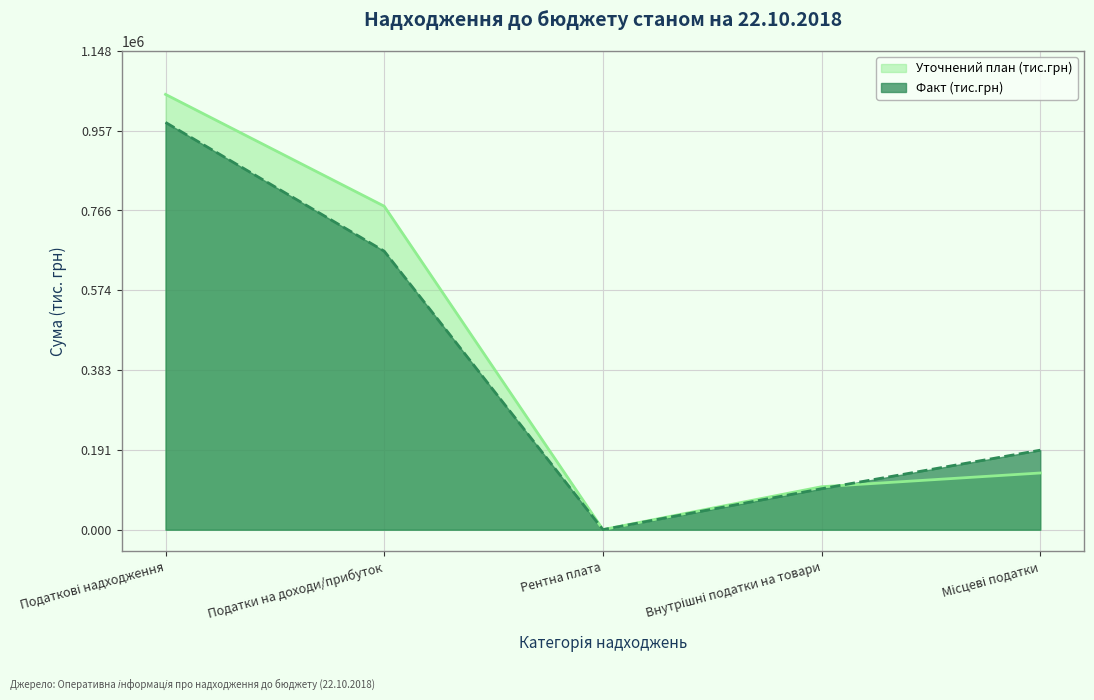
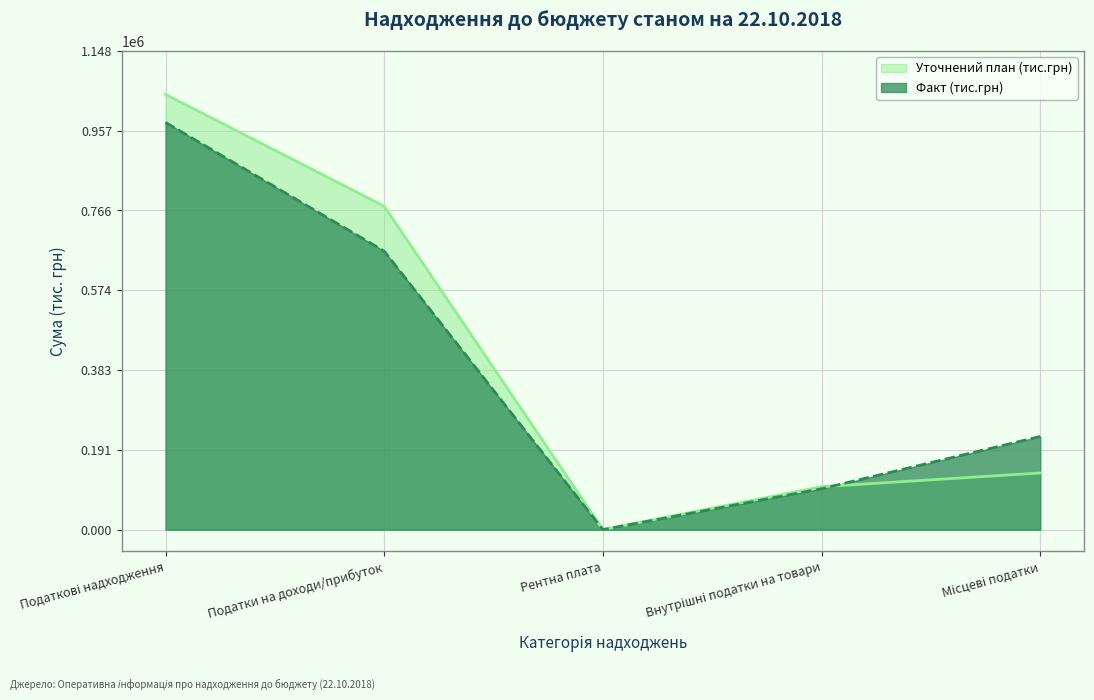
Факт (тис.грн), Місцеві податки: 190000 -> 220000
